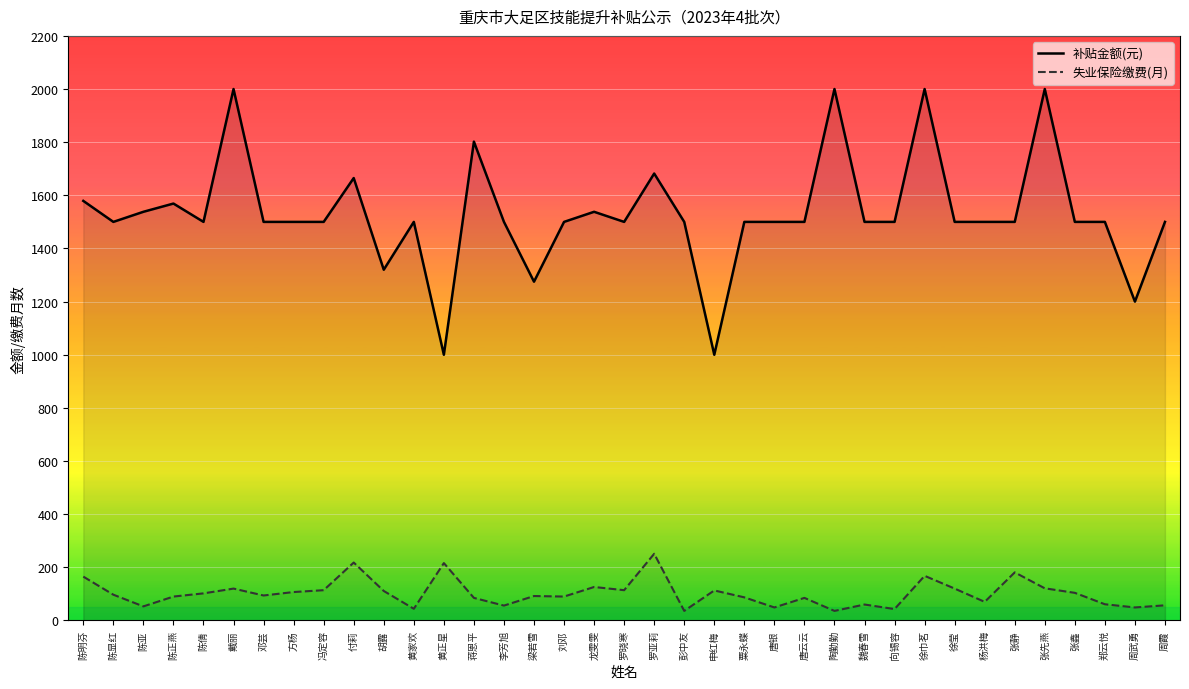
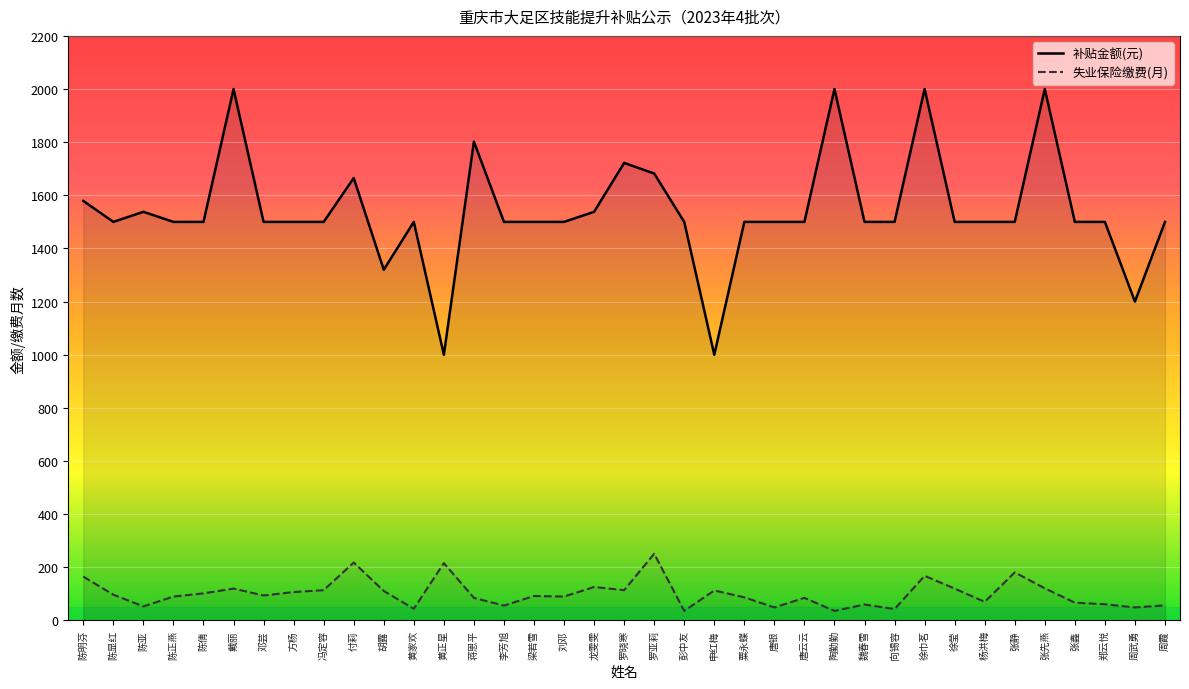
补贴金额(元), 陈正燕: 1570 -> 1500
补贴金额(元), 梁若雪: 1280 -> 1500
补贴金额(元), 罗晓寒: 1500 -> 1720
失业保险缴费(月), 张鑫: 100 -> 70
